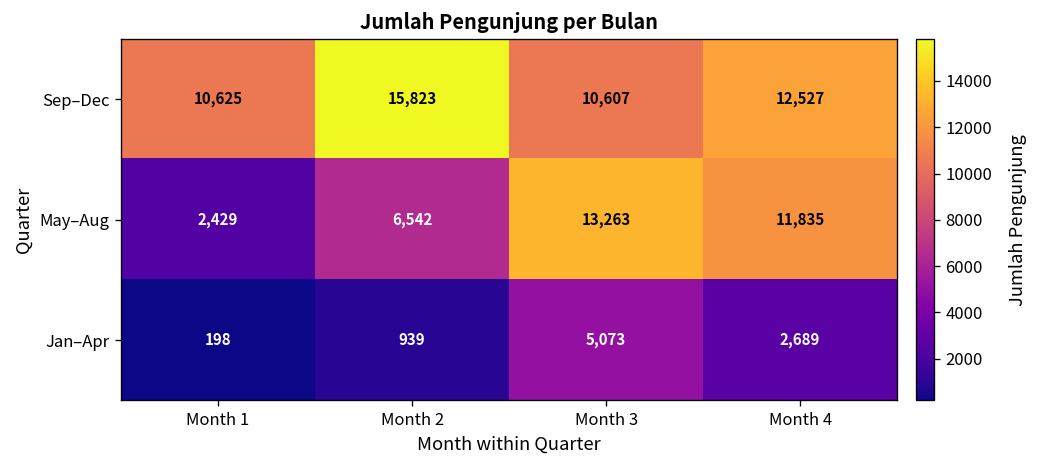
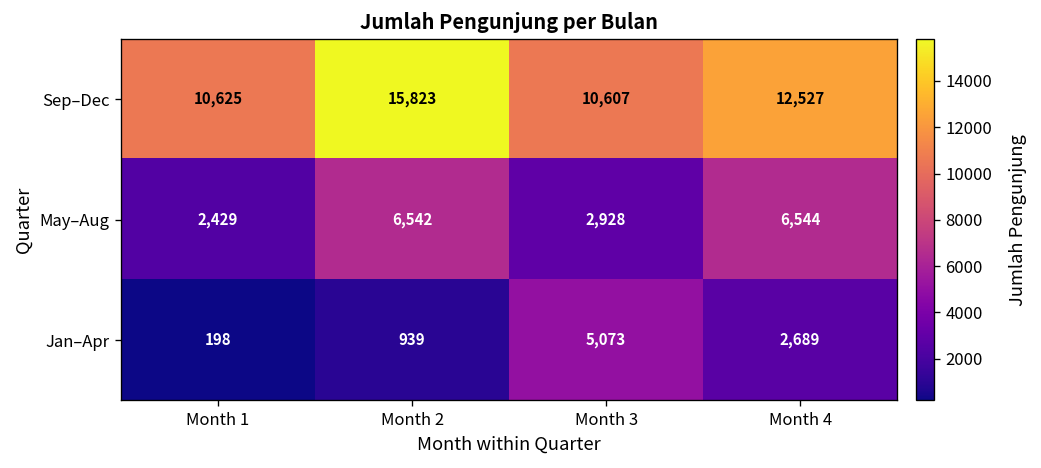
May–Aug, Month 3: 13,263 -> 2,928
May–Aug, Month 4: 11,835 -> 6,544
